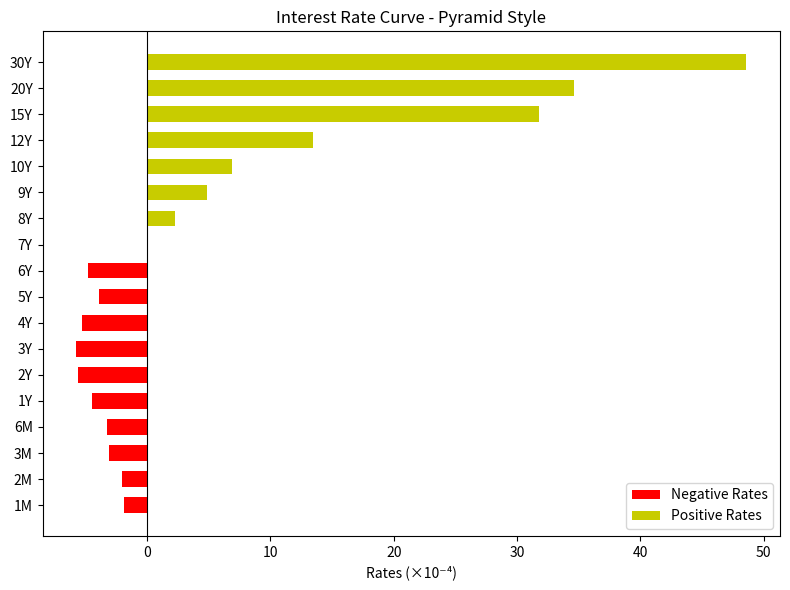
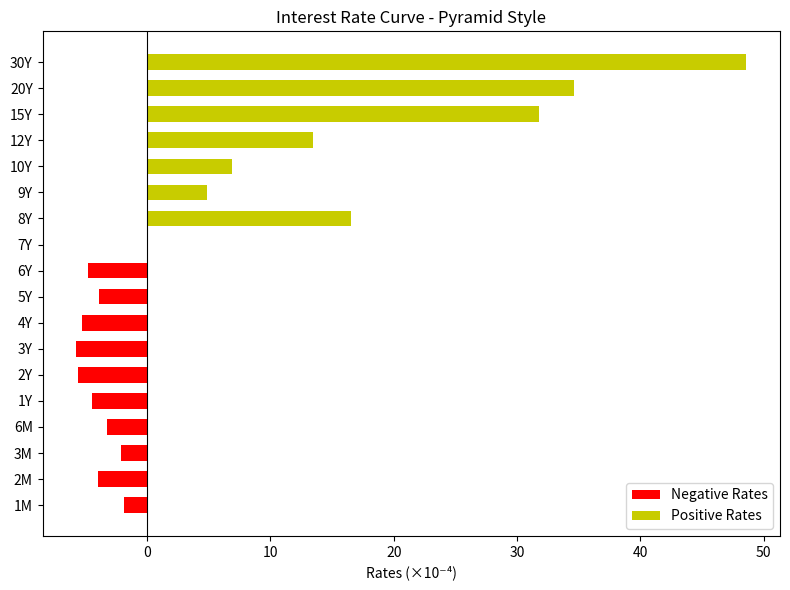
Positive Rates, 8Y: 2.2 -> 16.6
Negative Rates, 3M: -3.1 -> -2.1
Negative Rates, 2M: -2.0 -> -4.0
